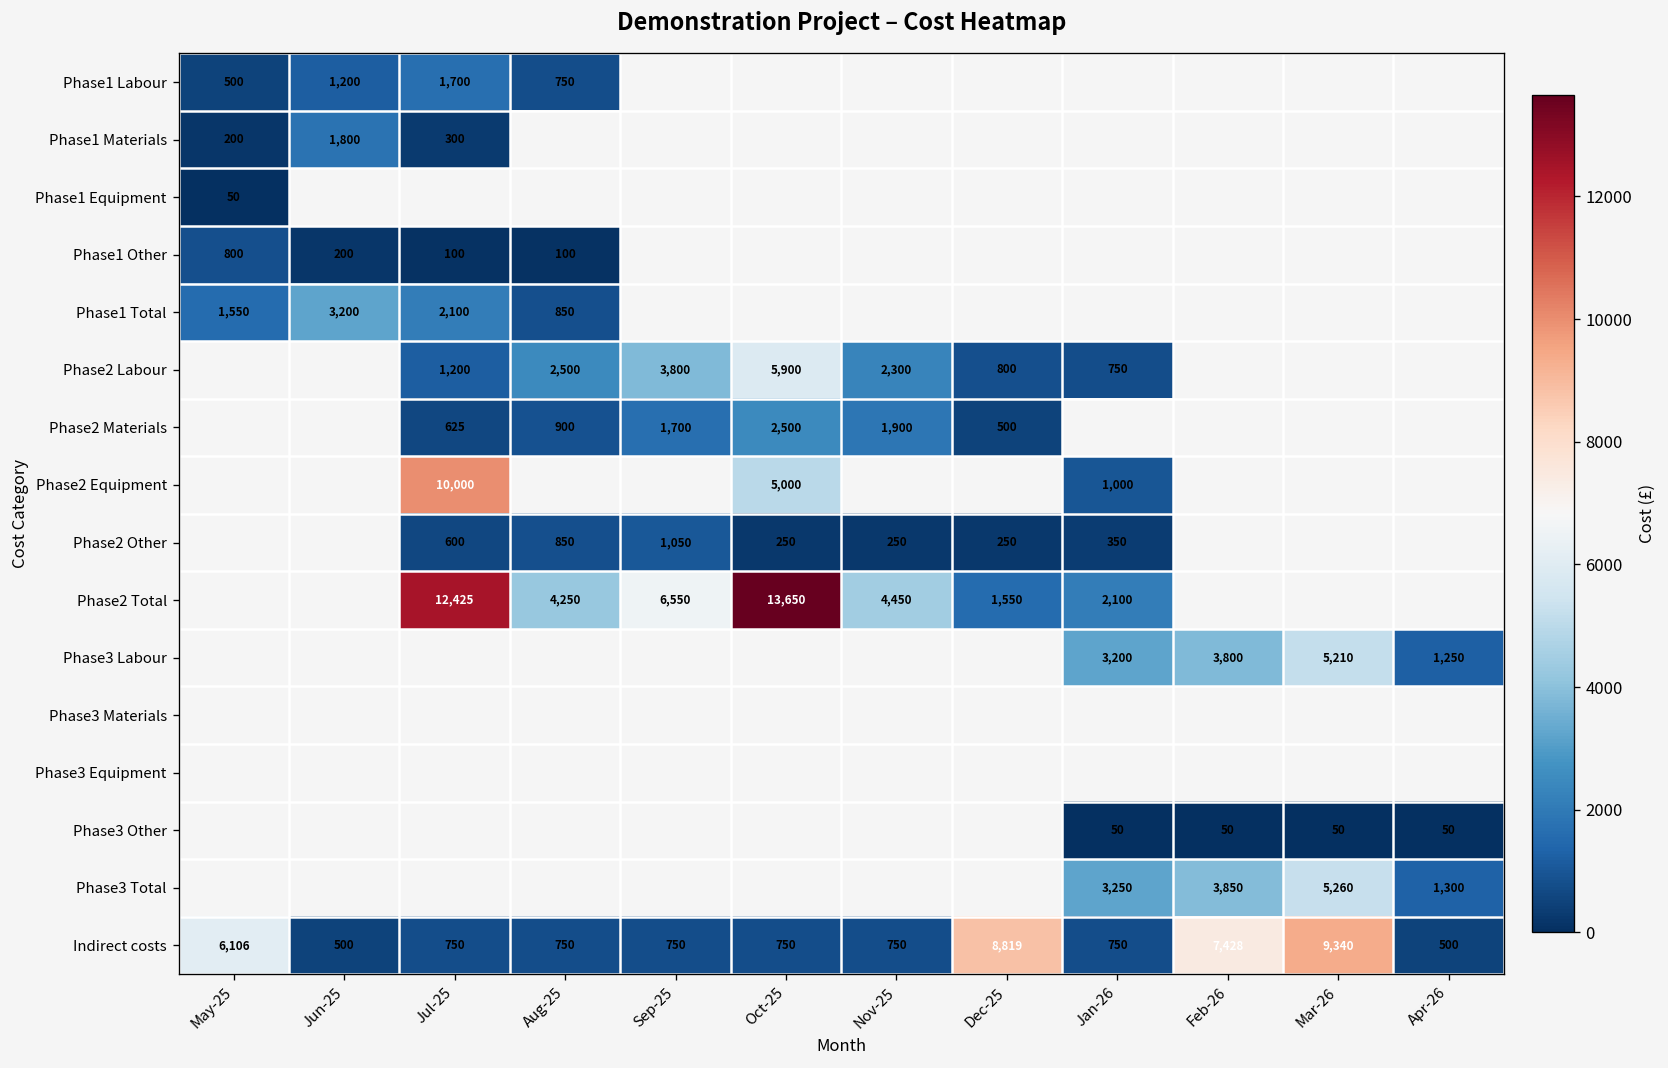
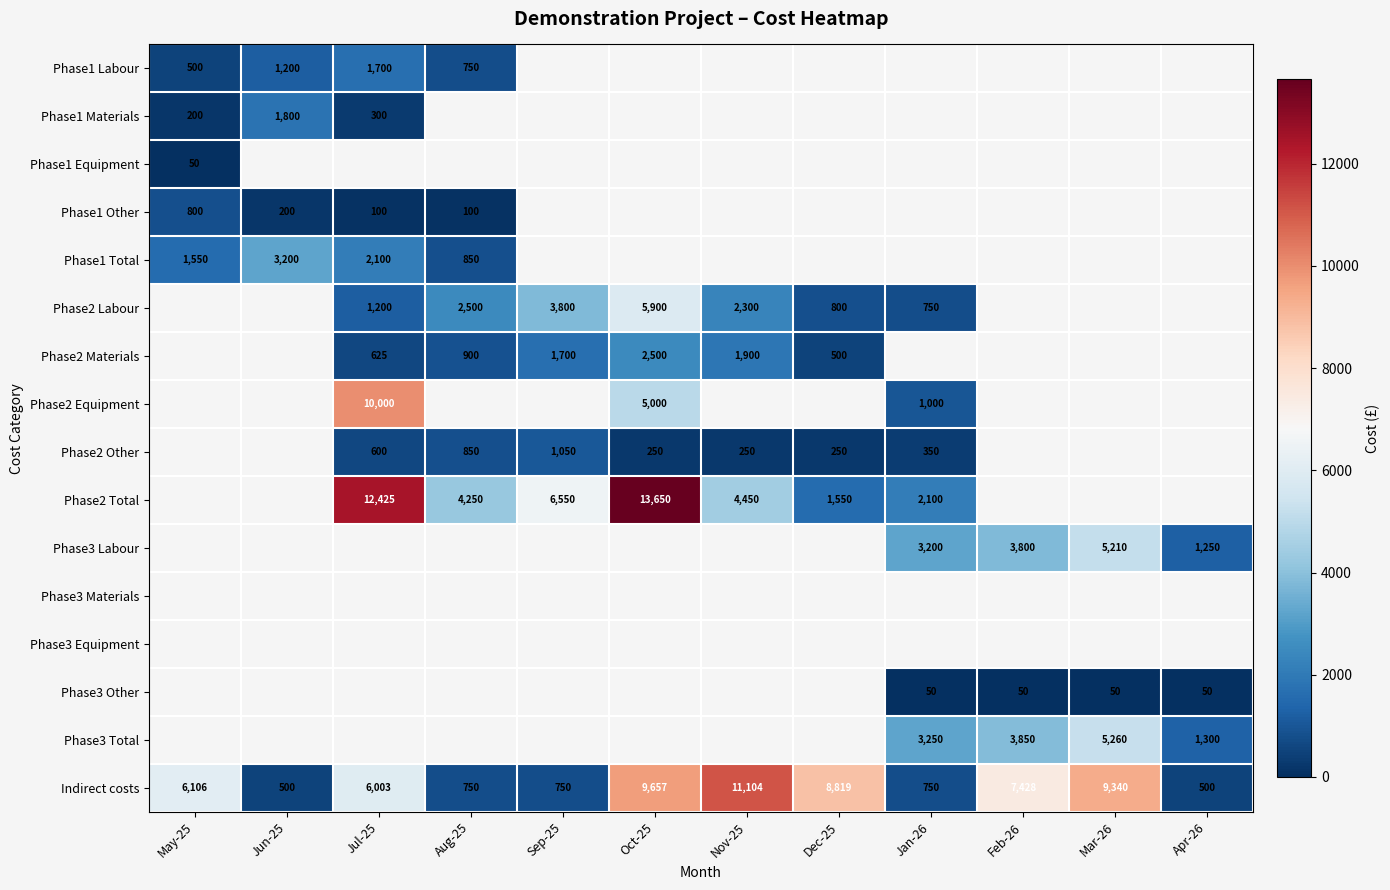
Indirect costs, Jul-25: 750 -> 6,003
Indirect costs, Oct-25: 750 -> 9,657
Indirect costs, Nov-25: 750 -> 11,104
